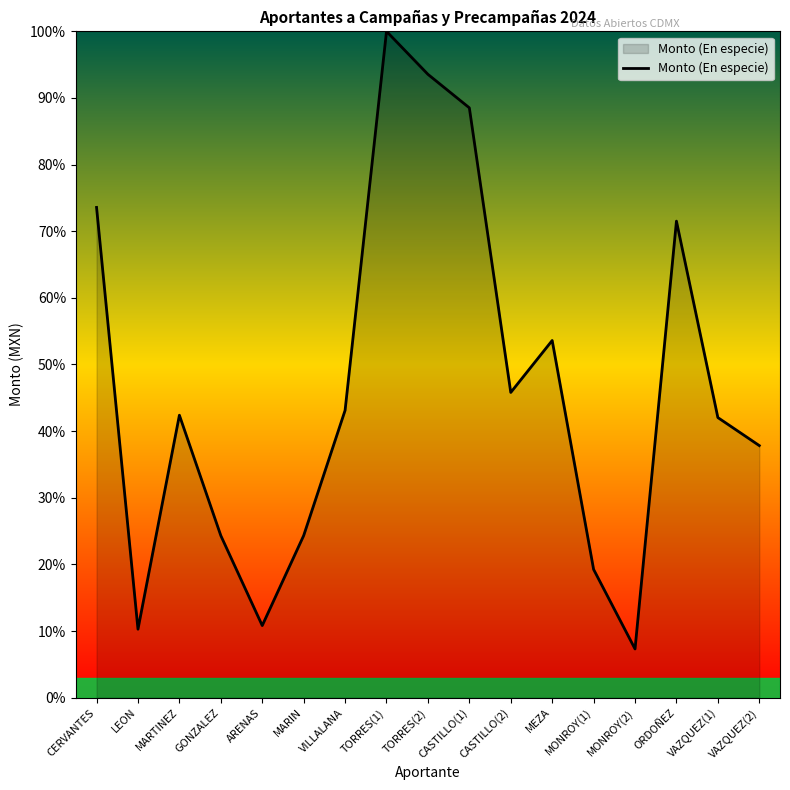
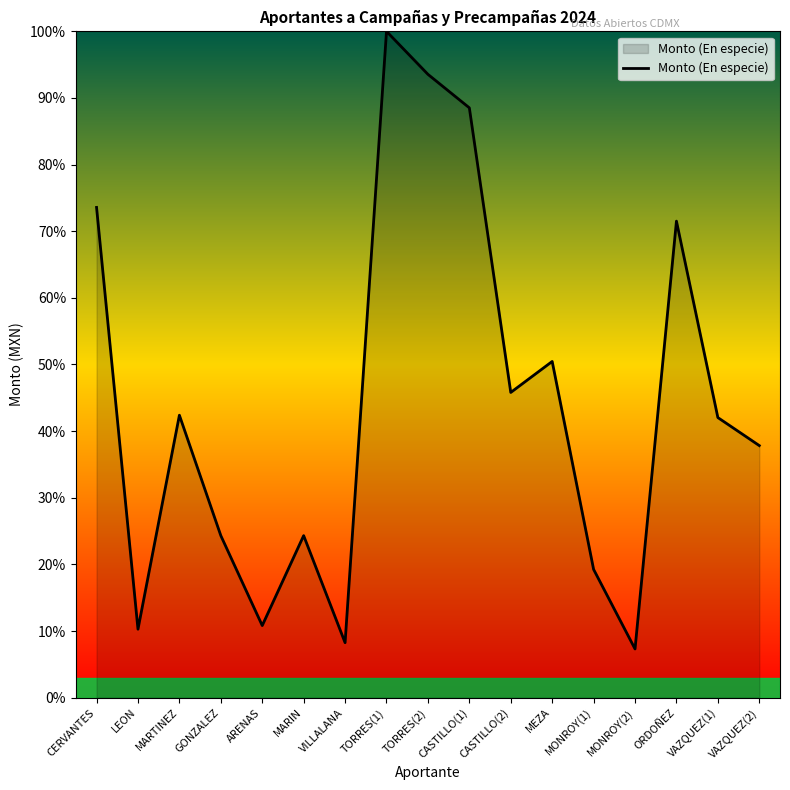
Monto (En especie), VILLALANA: 43% -> 8%
Monto (En especie), MEZA: 54% -> 50%
